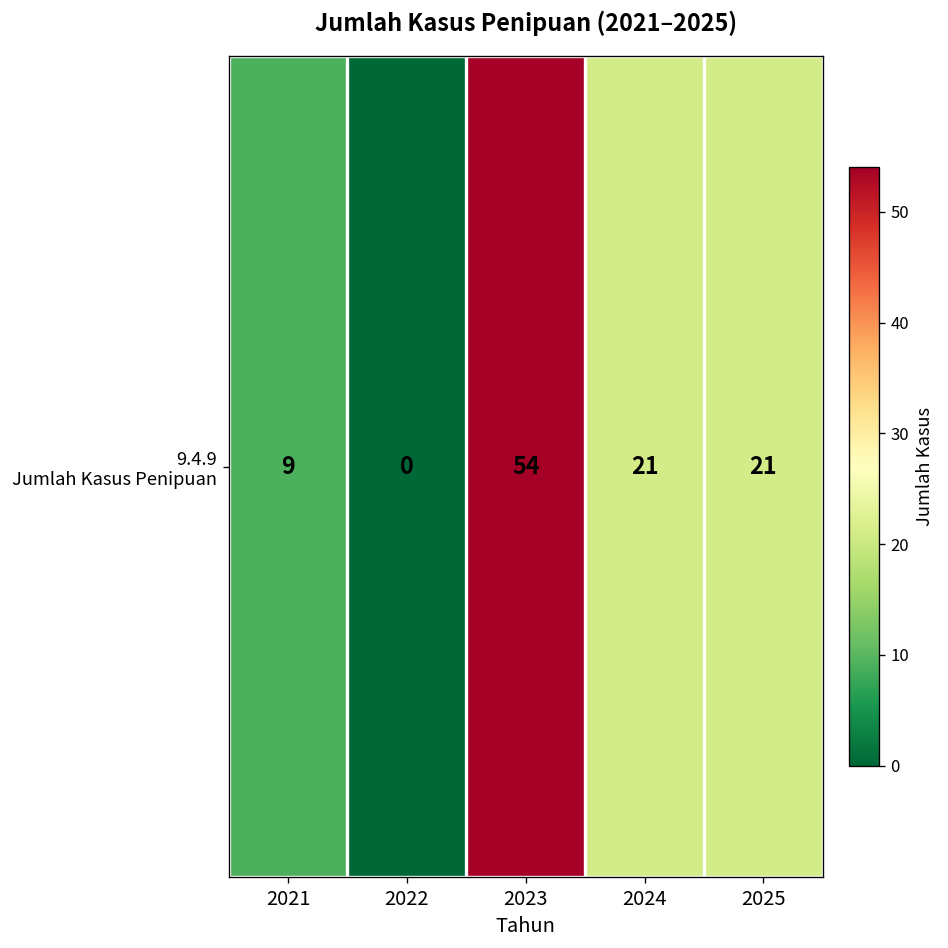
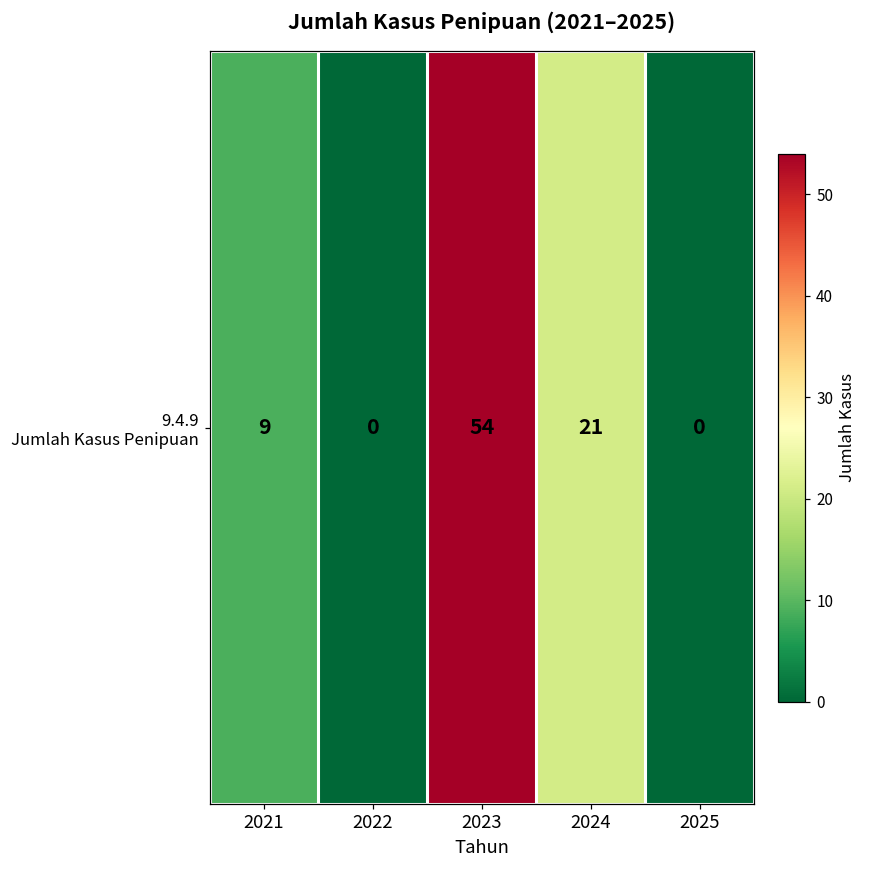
9.4.9 Jumlah Kasus Penipuan, 2025: 21 -> 0
